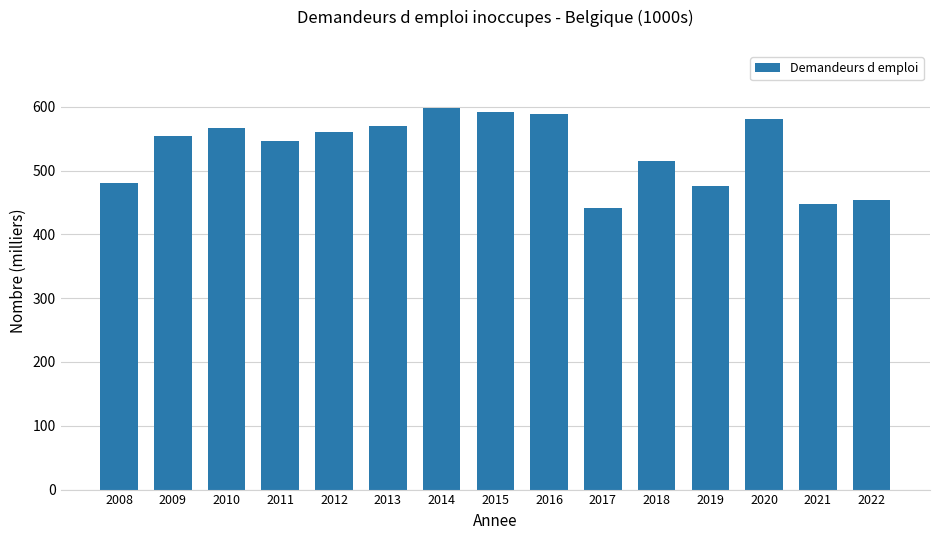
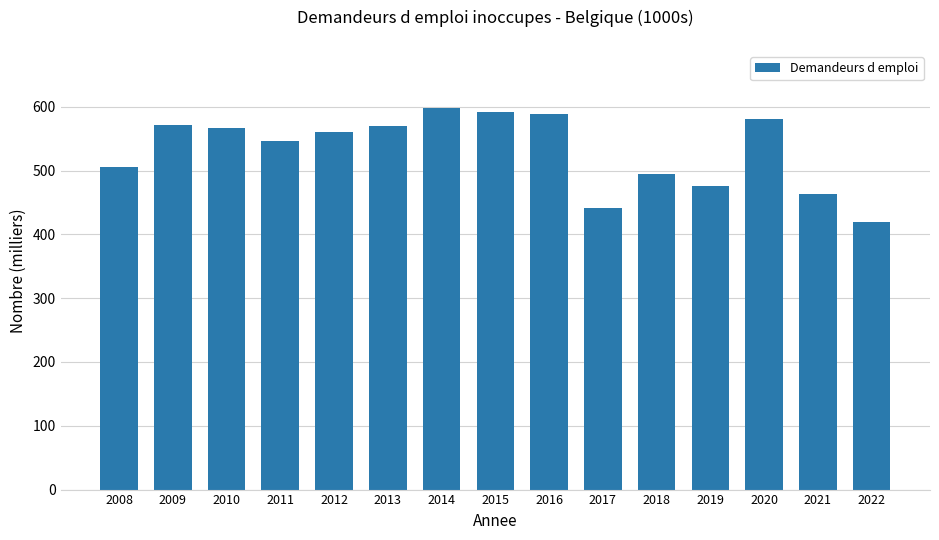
2008: 480 -> 500
2009: 550 -> 570
2018: 510 -> 490
2021: 450 -> 460
2022: 450 -> 420
